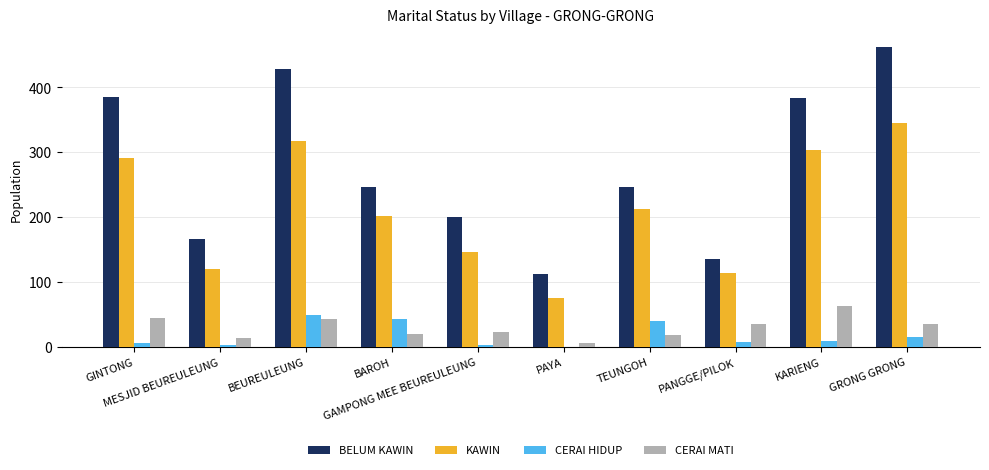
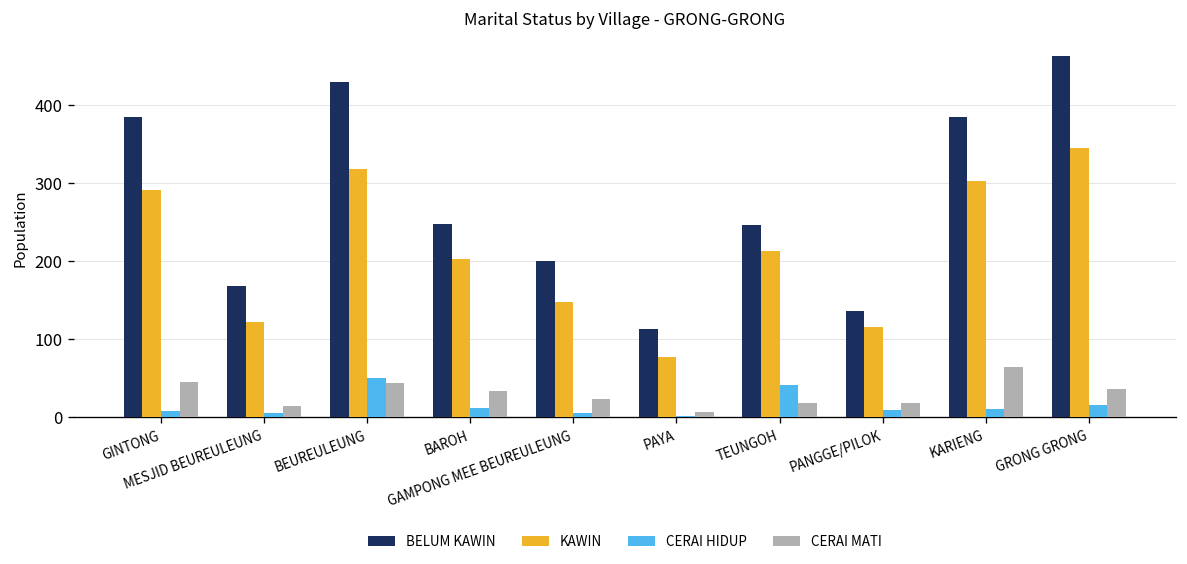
CERAI HIDUP, BAROH: 40 -> 10
CERAI MATI, BAROH: 20 -> 30
CERAI MATI, PANGGE/PILOK: 40 -> 20
